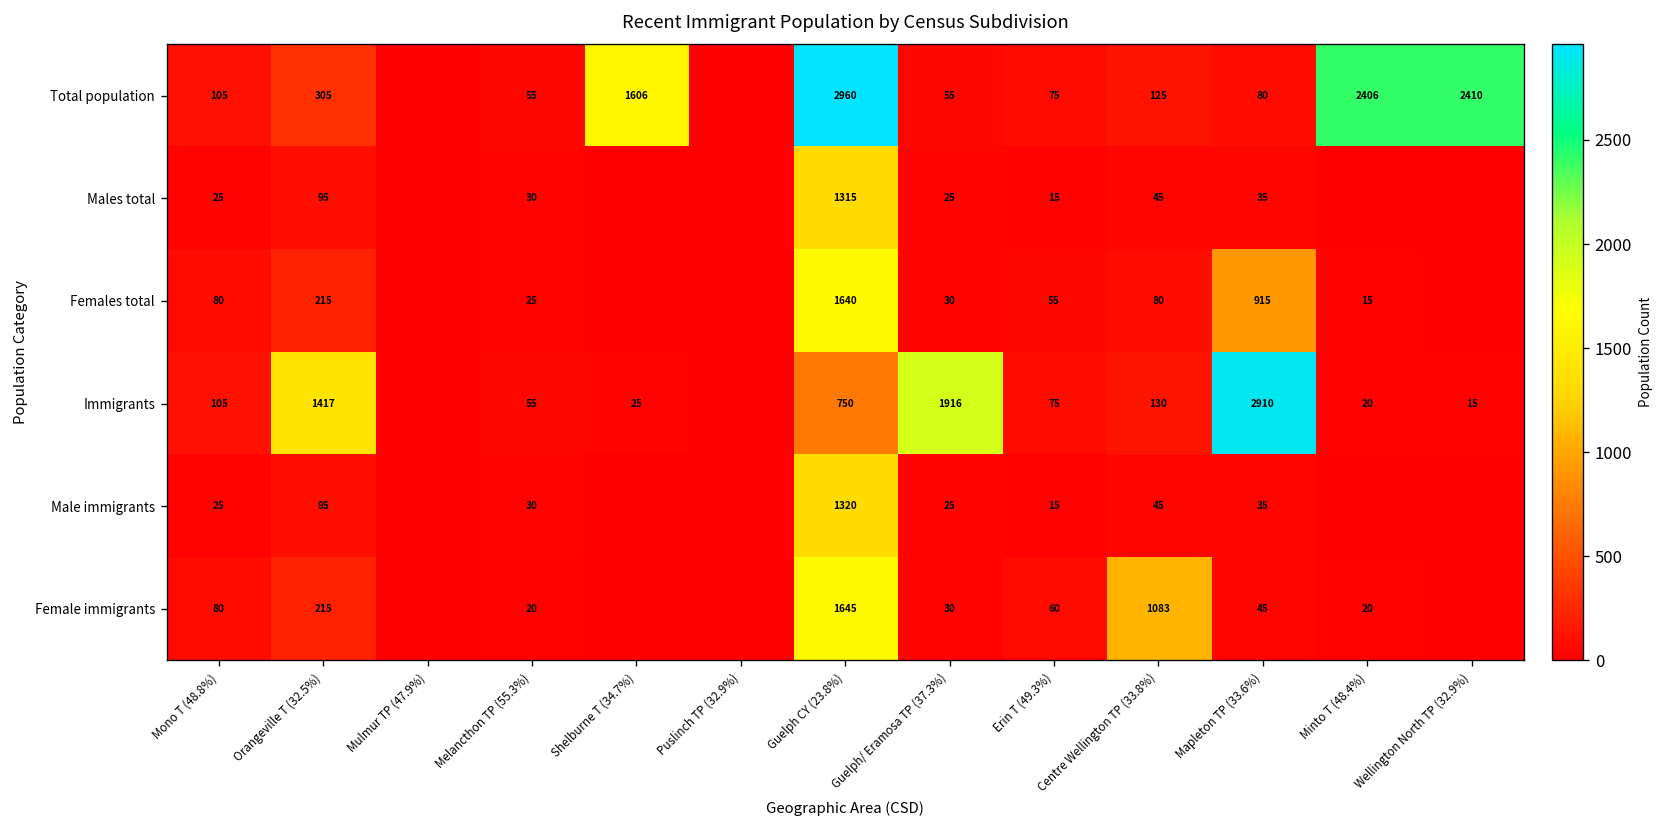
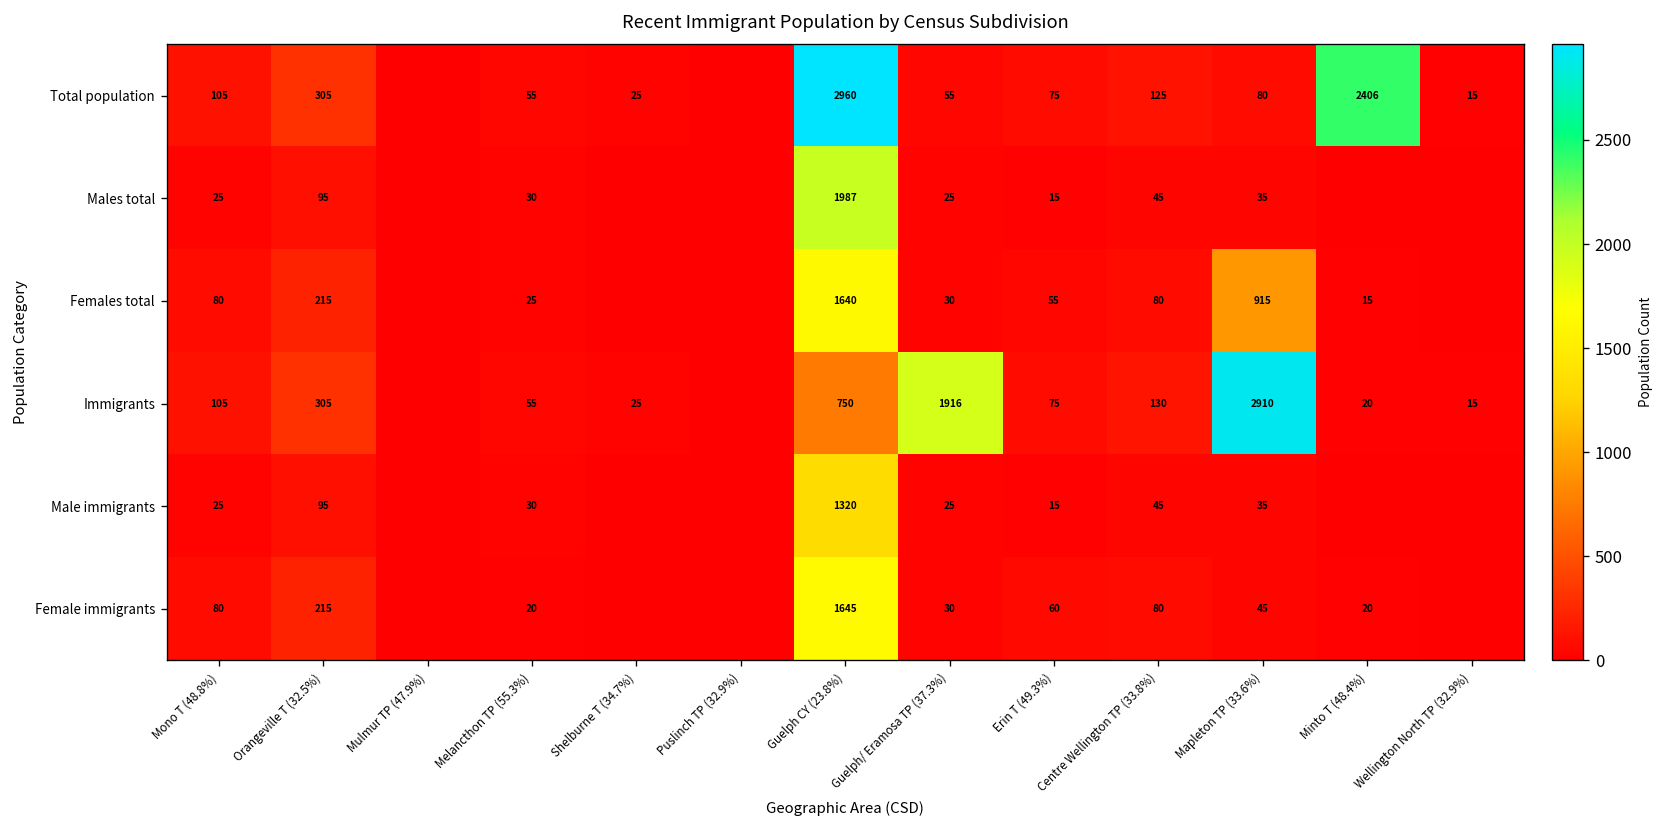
Total population, Shelburne T (34.7%): 1606 -> 25
Total population, Wellington North TP (32.9%): 2410 -> 15
Males total, Guelph CY (23.8%): 1315 -> 1987
Immigrants, Orangeville T (32.5%): 1417 -> 305
Female immigrants, Centre Wellington TP (33.8%): 1083 -> 80
